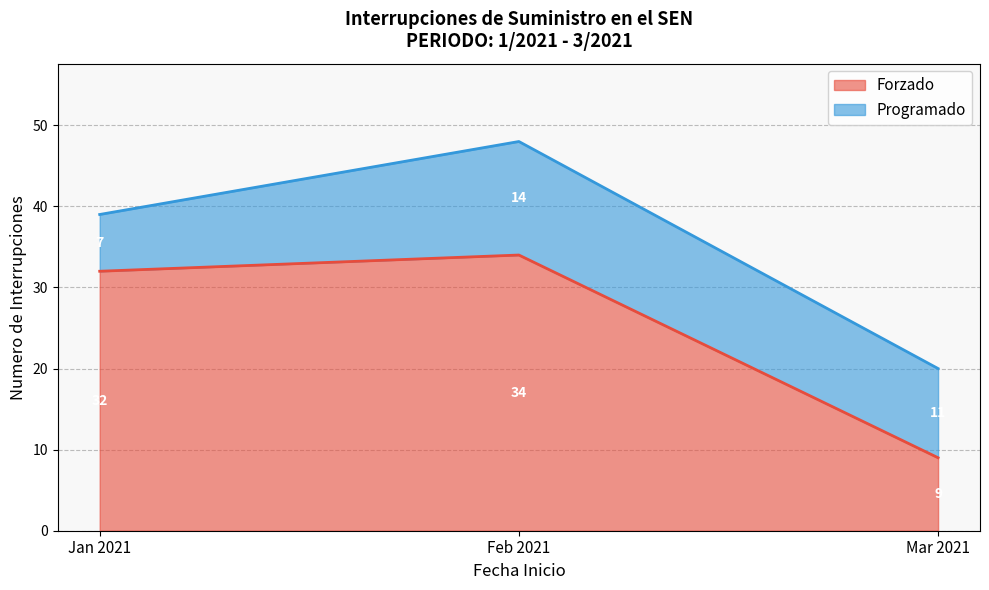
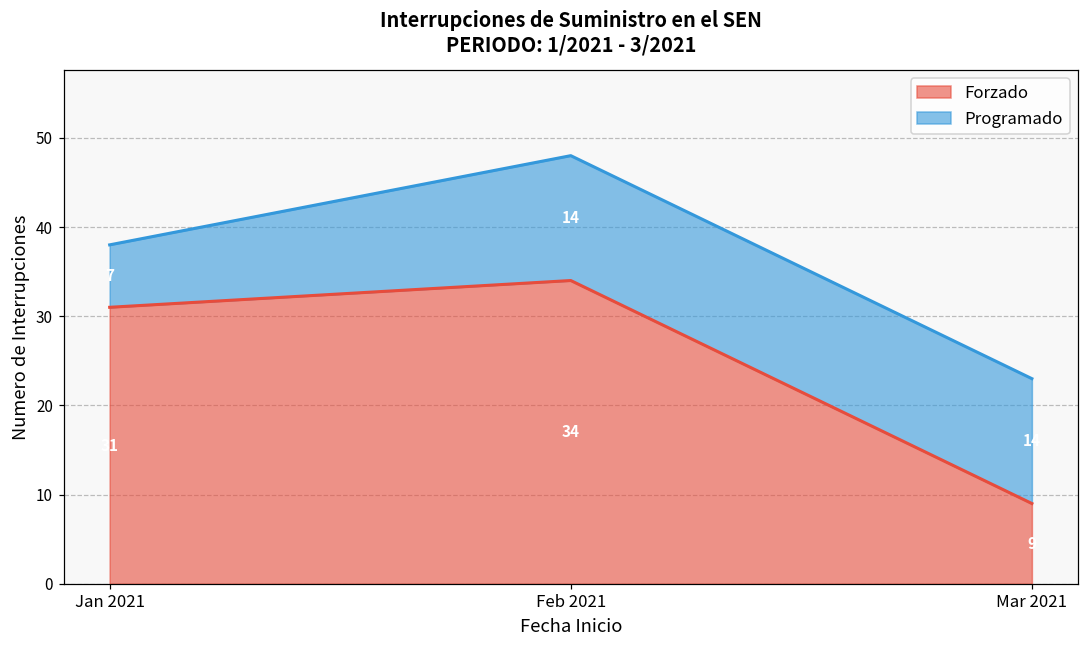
Forzado, Jan 2021: 32 -> 31
Programado, Mar 2021: 11 -> 14
